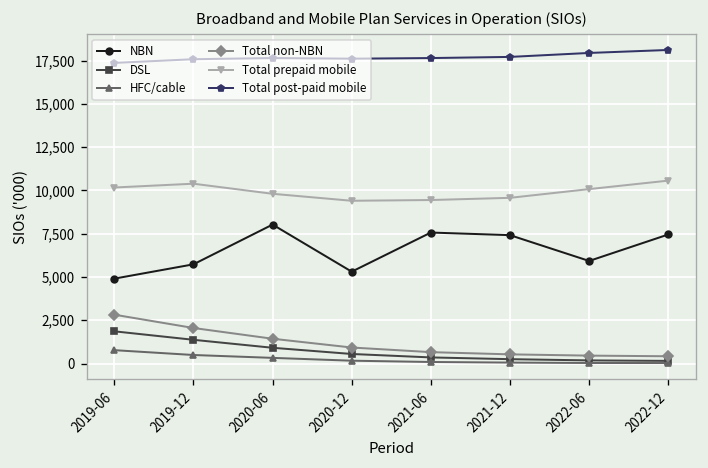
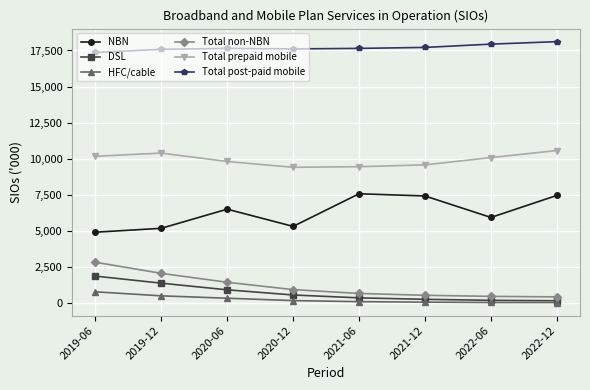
NBN, 2019-12: 5,700 -> 5,200
NBN, 2020-06: 8,000 -> 6,500
